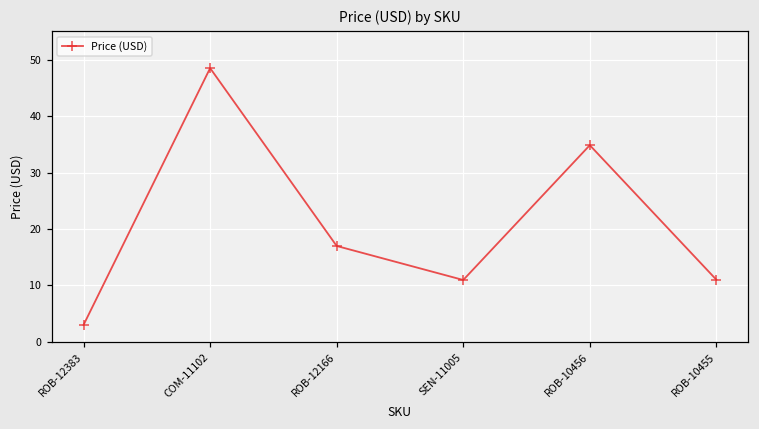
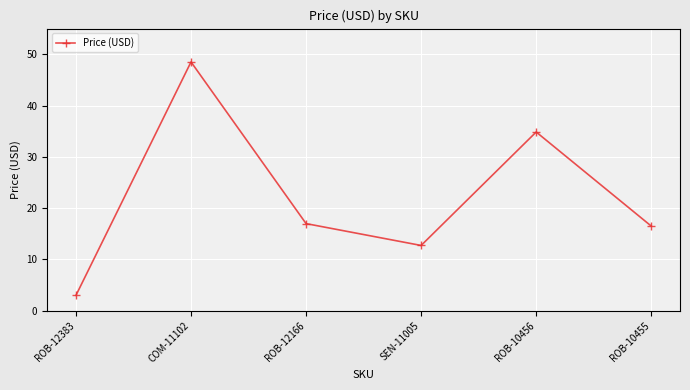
SEN-11005: 11 -> 13
ROB-10455: 11 -> 17
